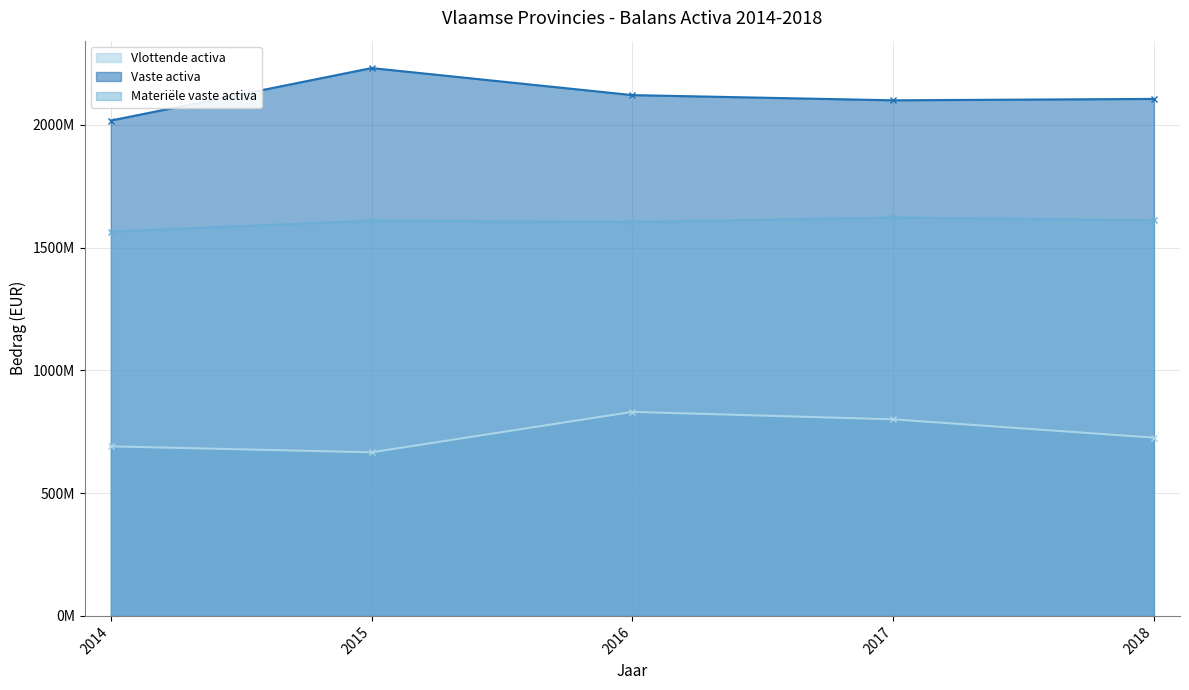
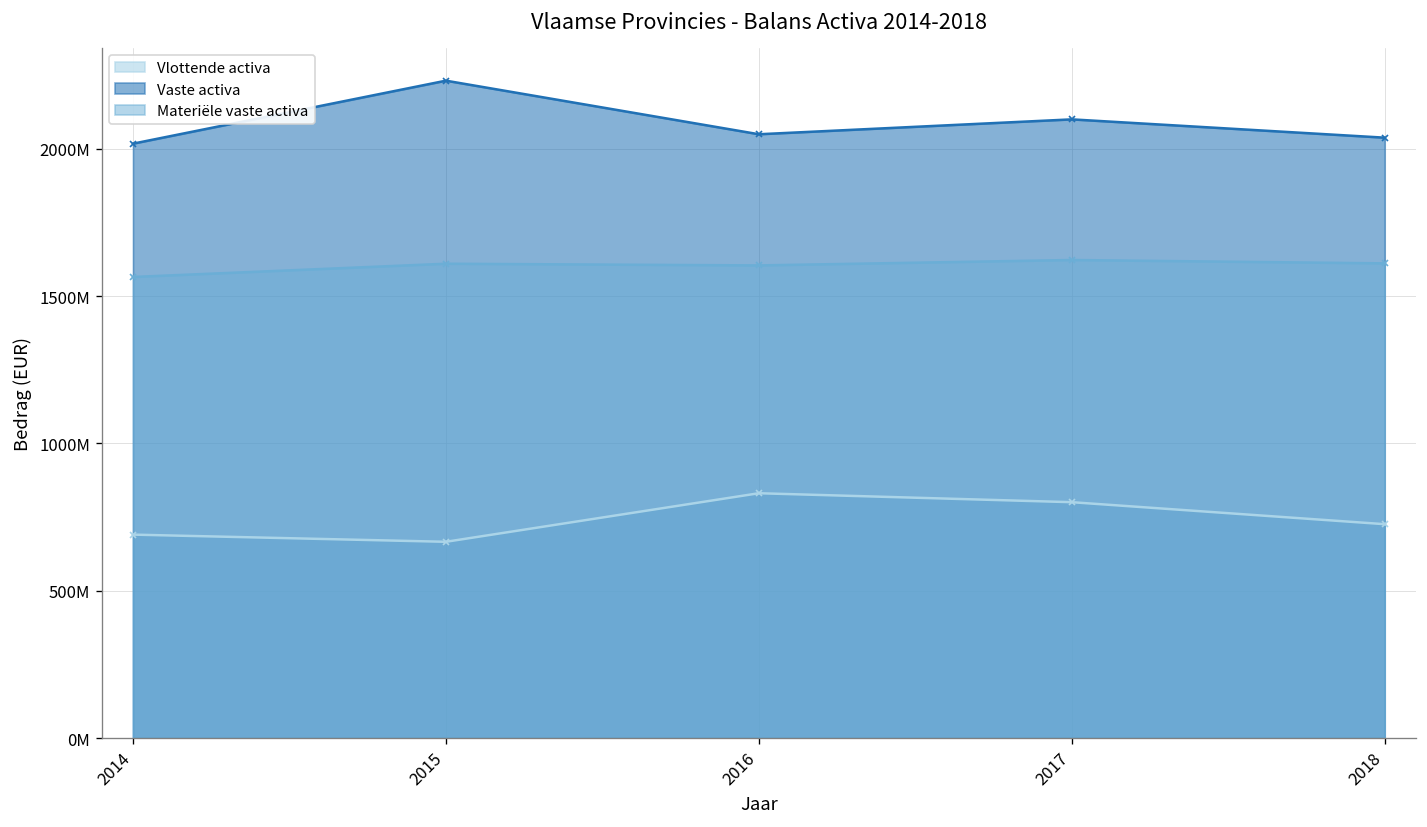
Vaste activa, 2016: 2120000000 -> 2050000000
Vaste activa, 2018: 2110000000 -> 2040000000
